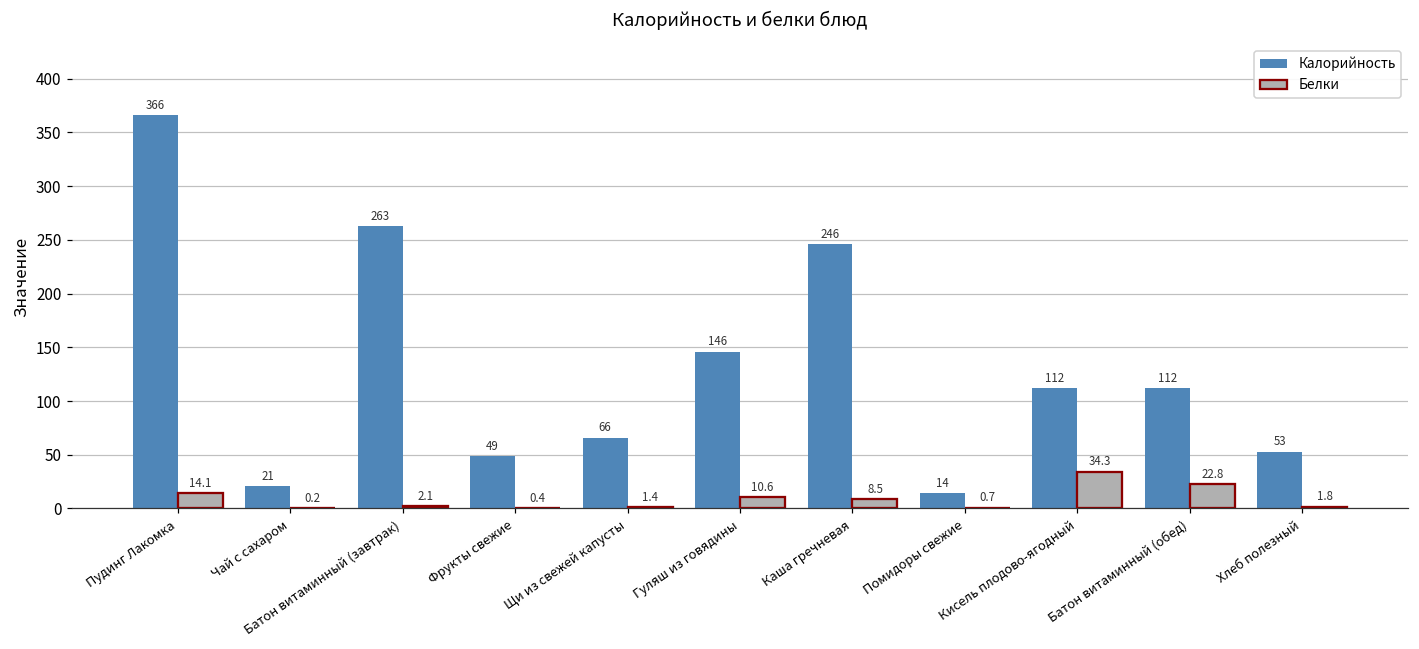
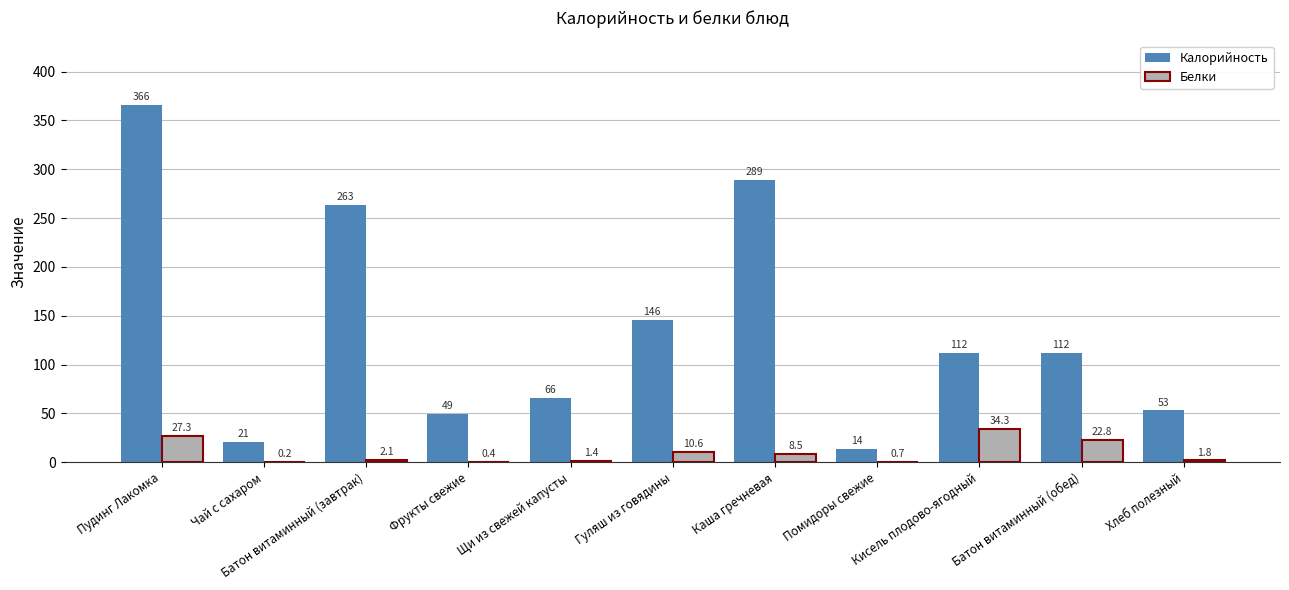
Белки, Пудинг Лакомка: 14.1 -> 27.3
Калорийность, Каша гречневая: 246 -> 289
